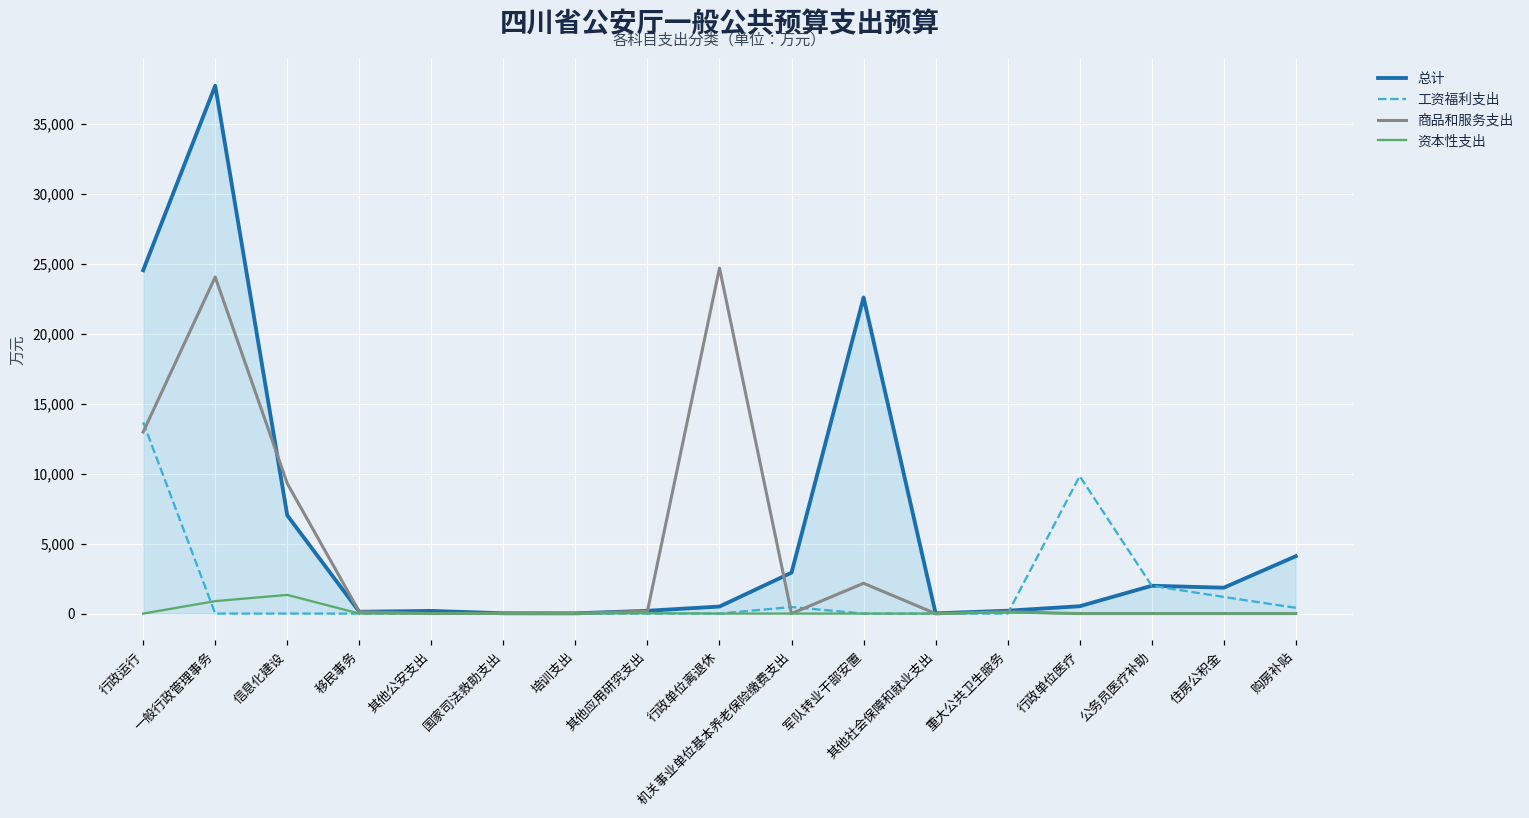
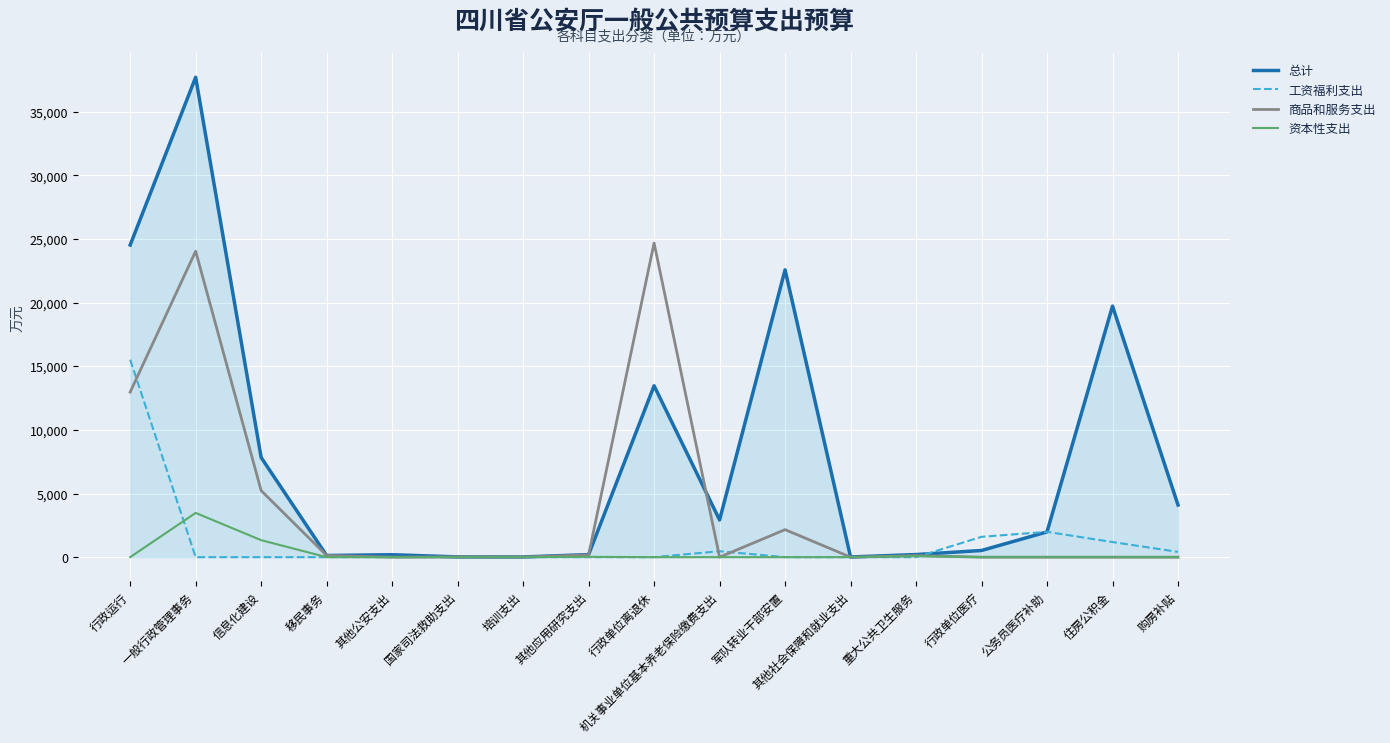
工资福利支出, 行政运行: 13,700 -> 15,500
资本性支出, 一般行政管理事务: 900 -> 3,500
总计, 信息化建设: 7,000 -> 7,800
商品和服务支出, 信息化建设: 9,300 -> 5,200
总计, 行政单位离退休: 500 -> 13,500
工资福利支出, 行政单位医疗: 9,800 -> 1,600
总计, 住房公积金: 1,800 -> 19,700
